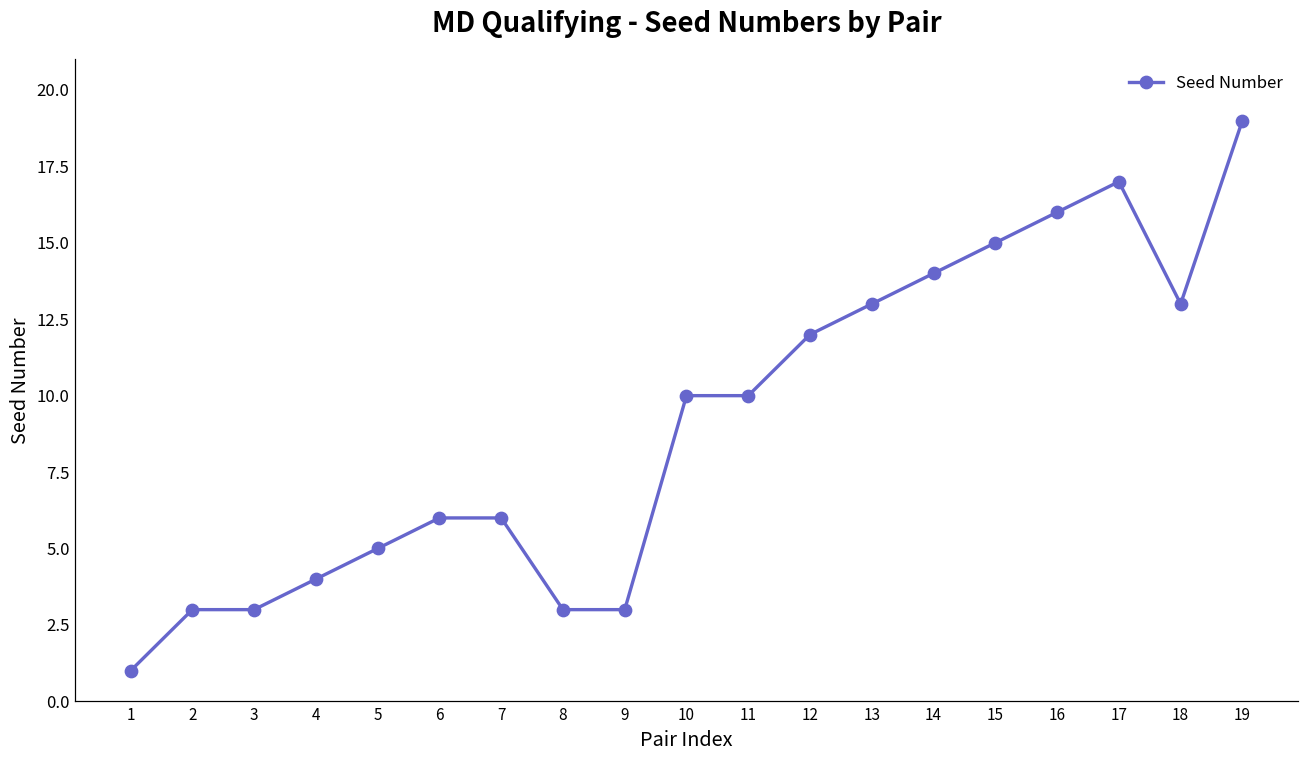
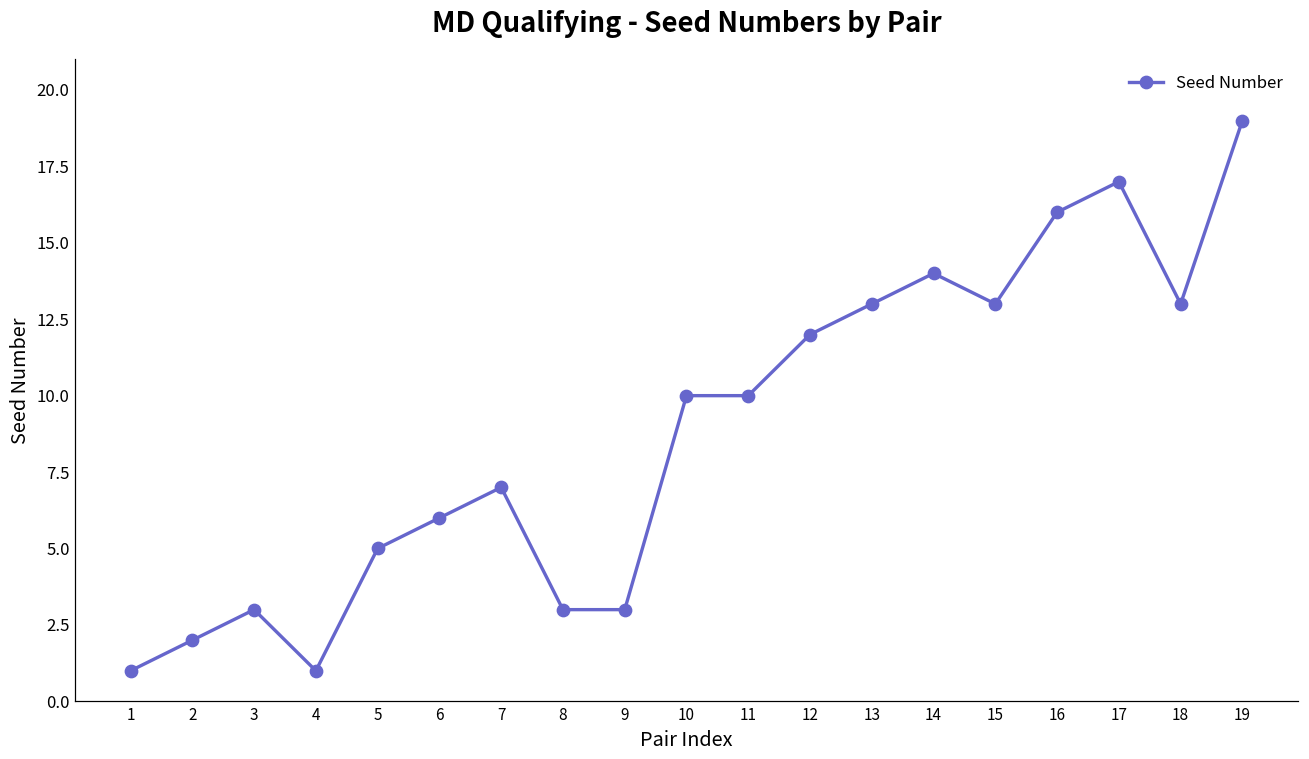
2: 3 -> 2
4: 4 -> 1
7: 6 -> 7
15: 15 -> 13
